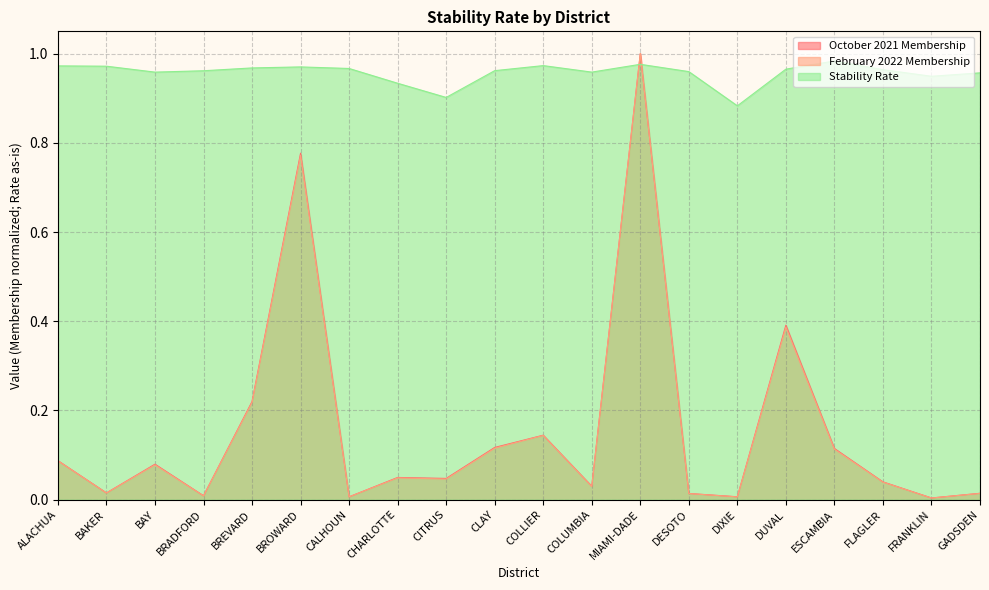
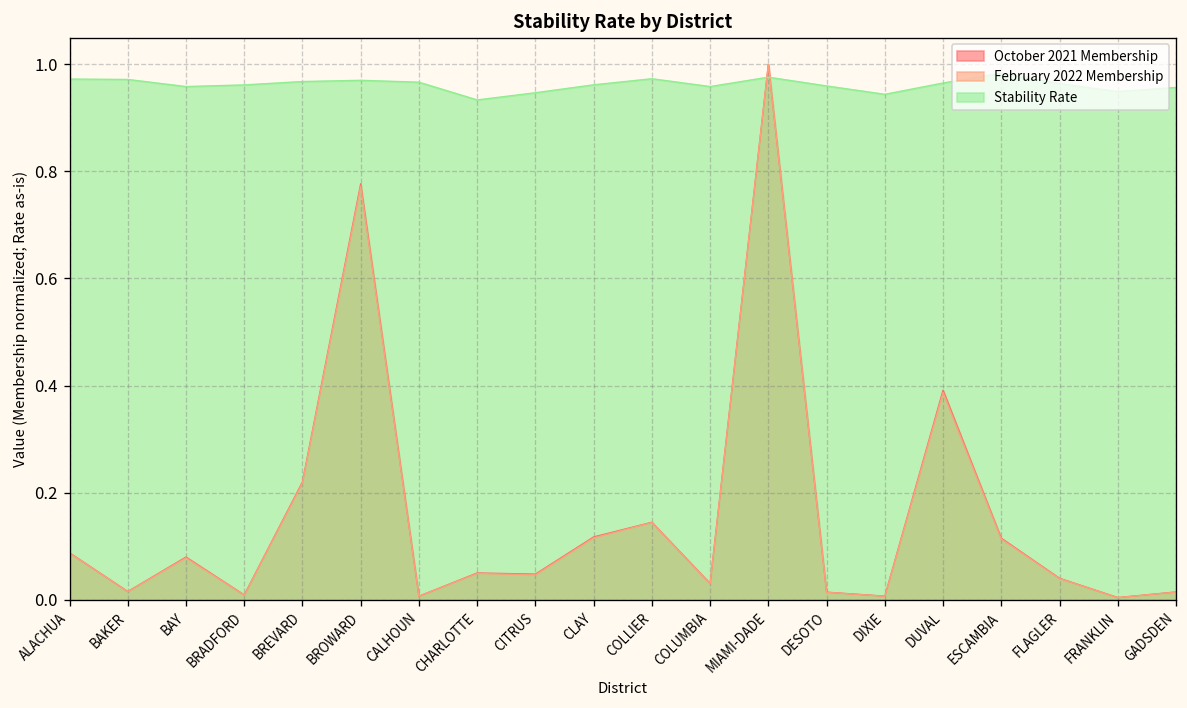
Stability Rate, CITRUS: 0.90 -> 0.95
Stability Rate, DIXIE: 0.88 -> 0.94
